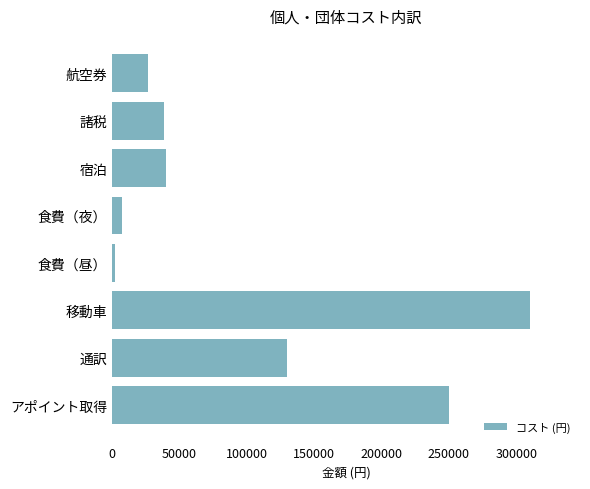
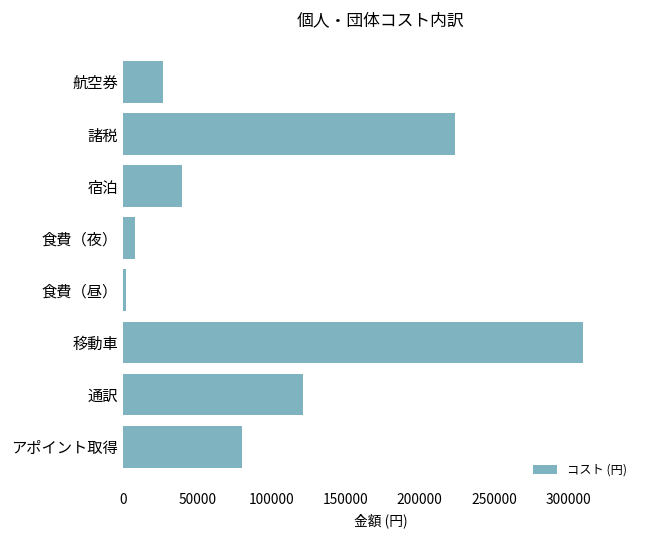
諸税: 38000 -> 224000
通訳: 130000 -> 121000
アポイント取得: 250000 -> 80000
